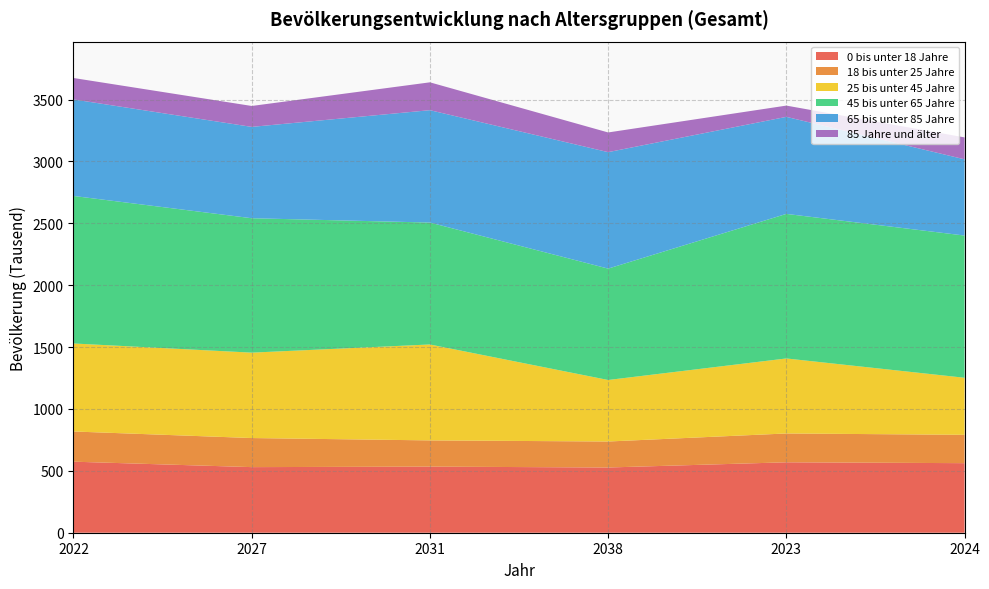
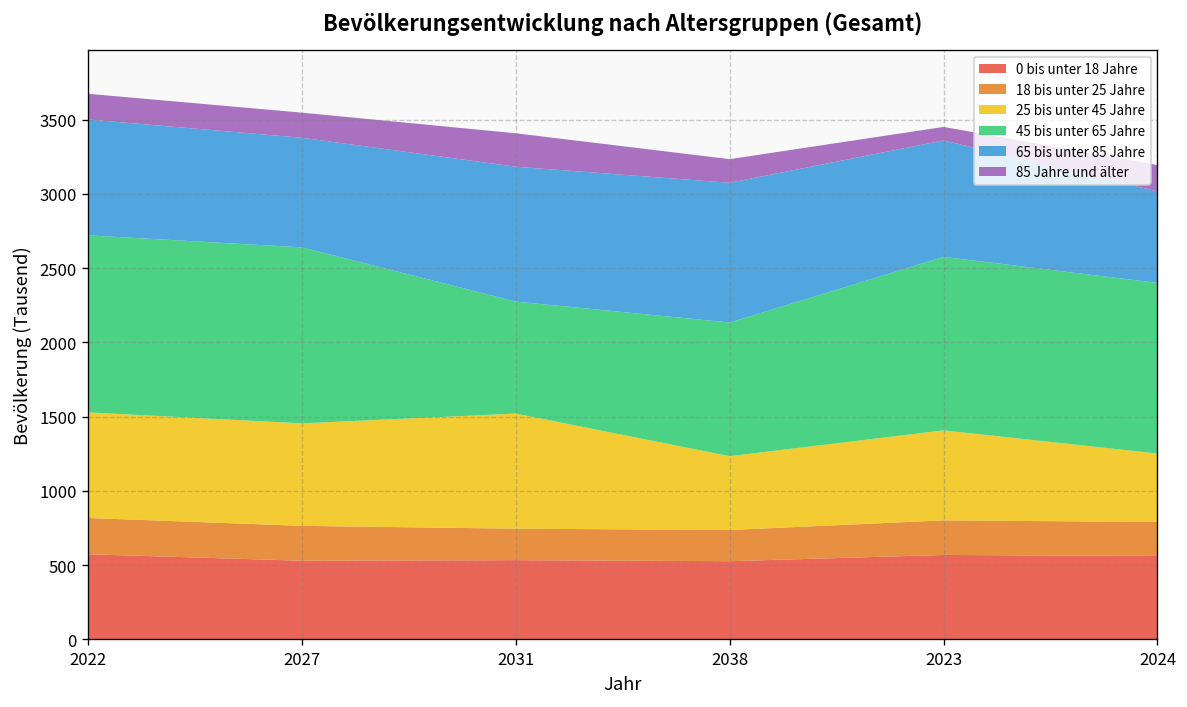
45 bis unter 65 Jahre, 2027: 1090 -> 1190
45 bis unter 65 Jahre, 2031: 990 -> 750
